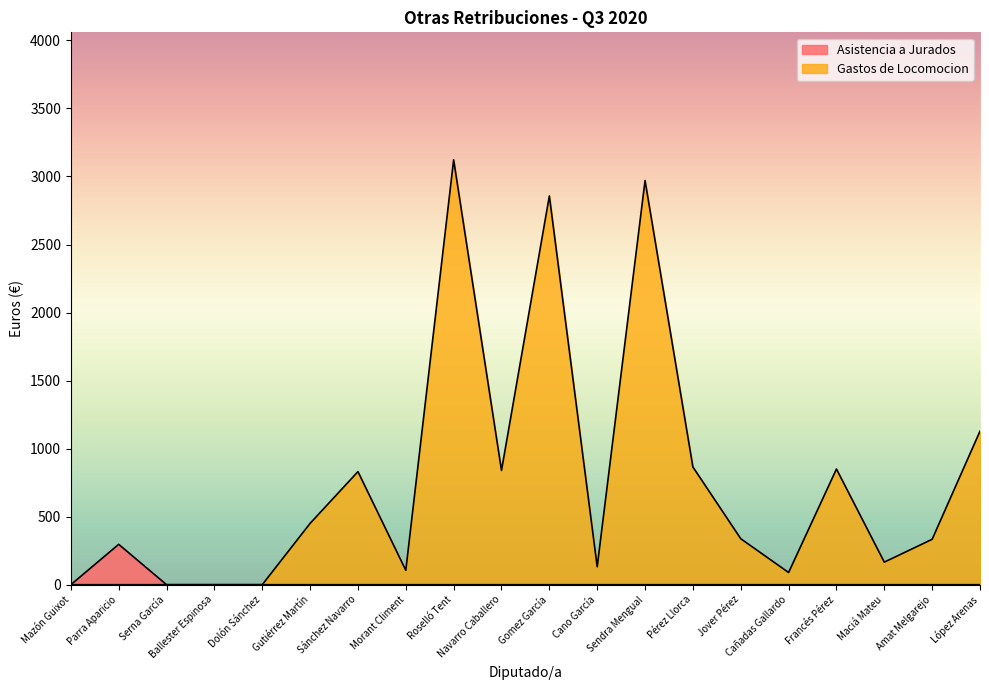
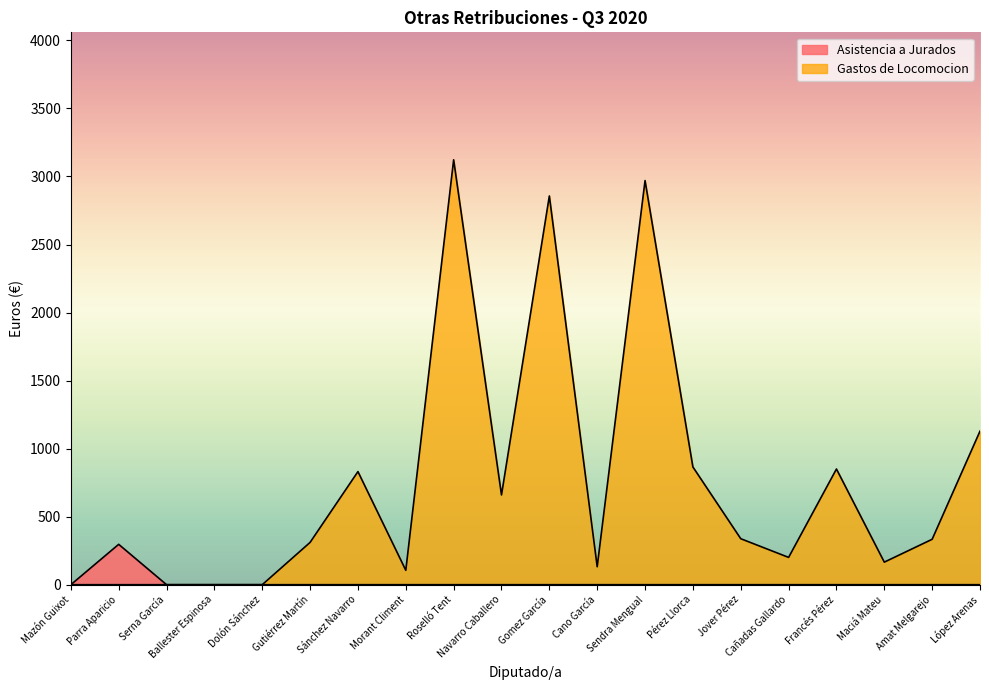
Gastos de Locomocion, Gutiérrez Martín: 450 -> 310
Gastos de Locomocion, Navarro Caballero: 840 -> 660
Gastos de Locomocion, Cañadas Gallardo: 90 -> 200
